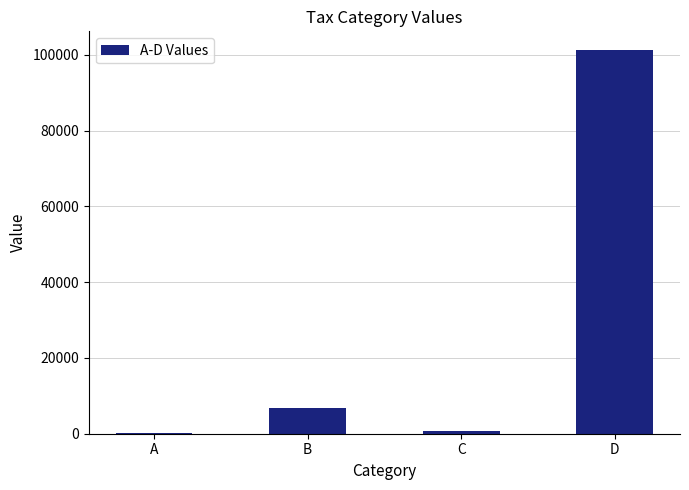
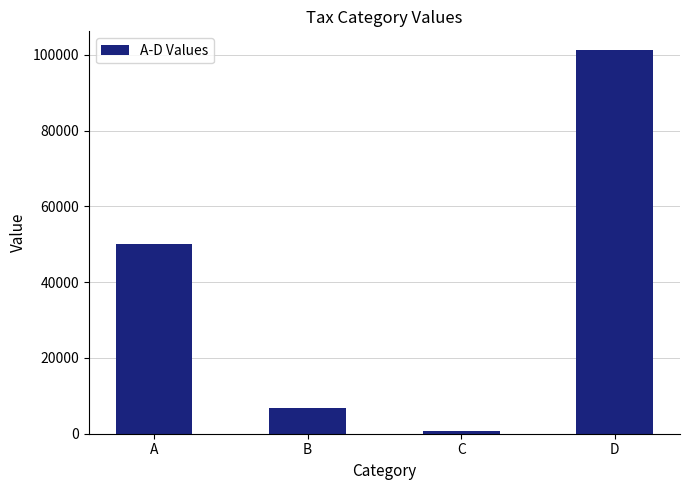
A: 0 -> 50000
